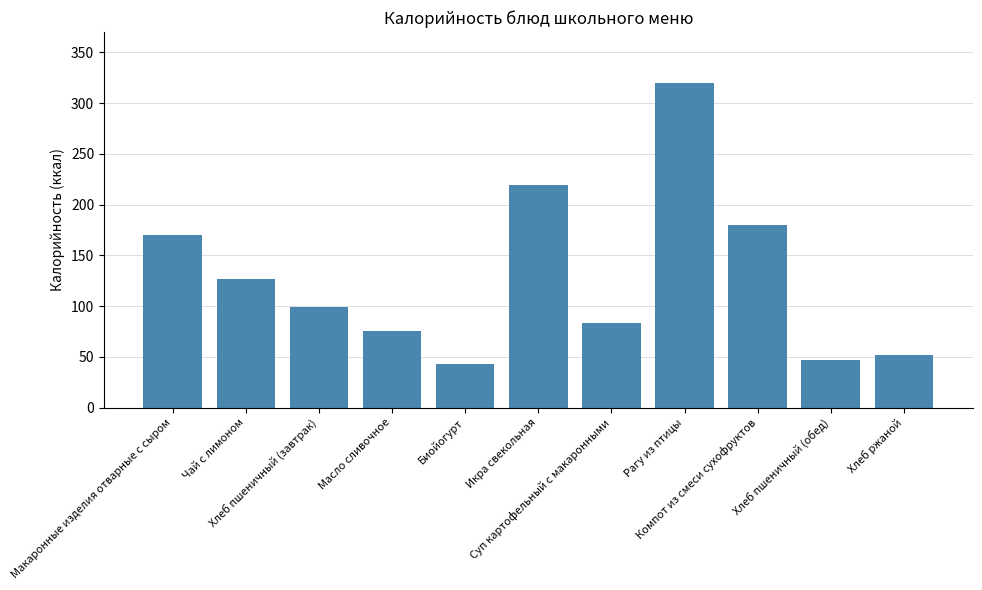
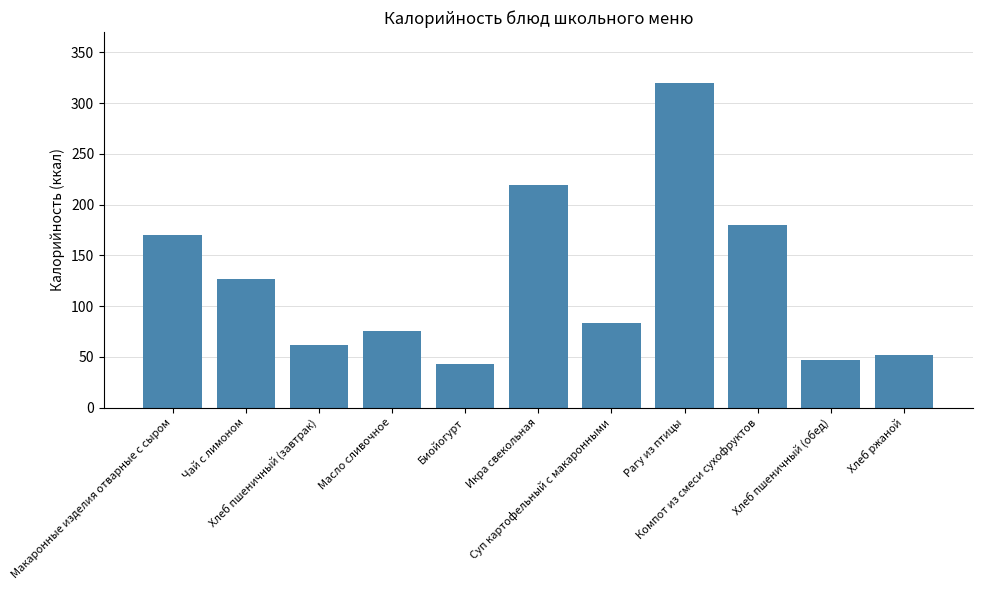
Хлеб пшеничный (завтрак): 100 -> 61
